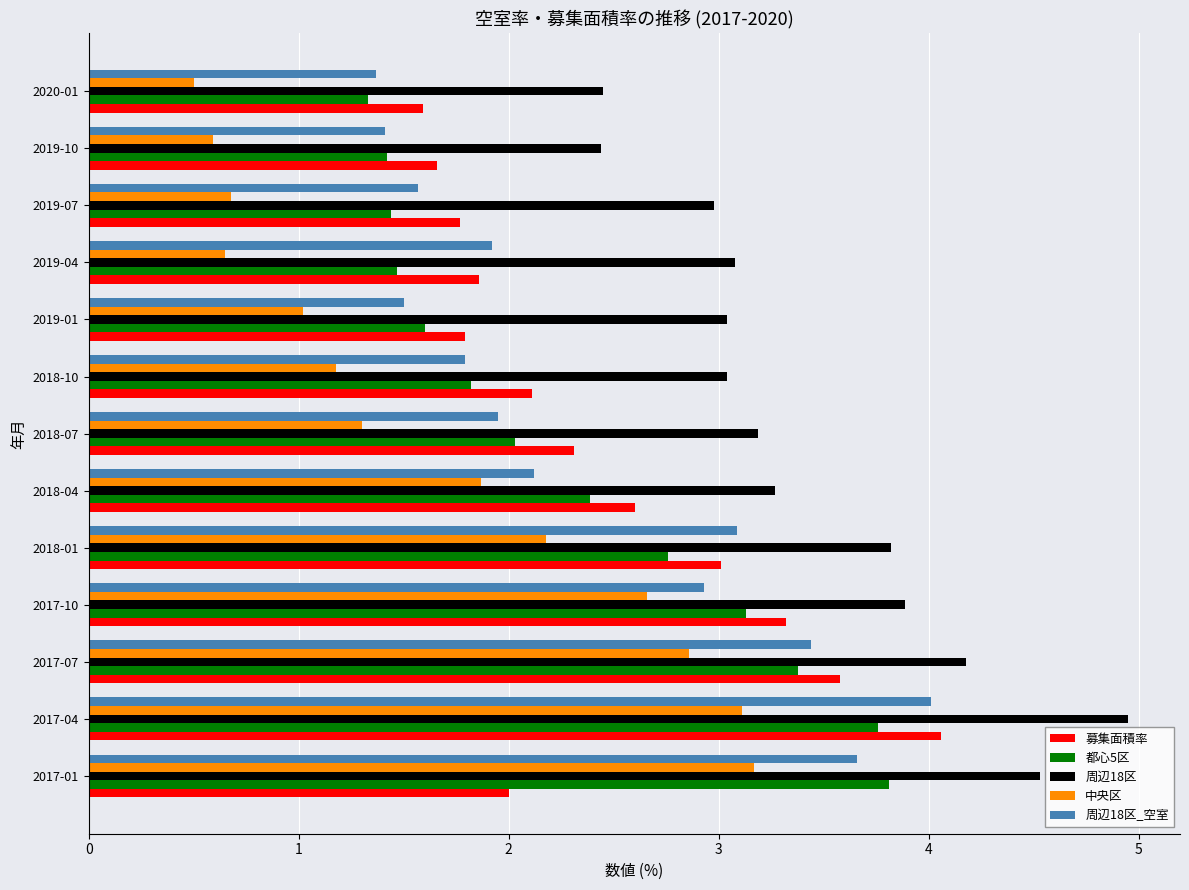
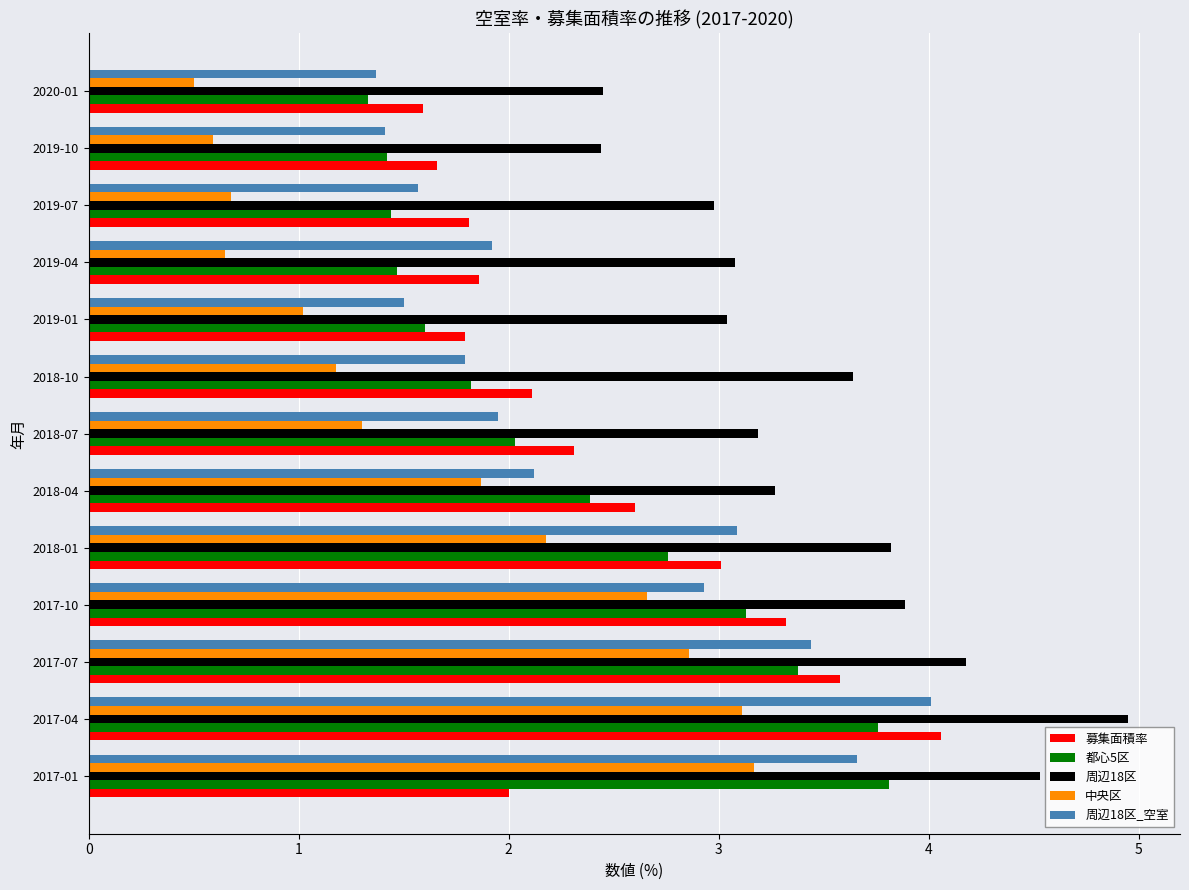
募集面積率, 2019-07: 1.77 -> 1.81
周辺18区, 2018-10: 3.04 -> 3.64
